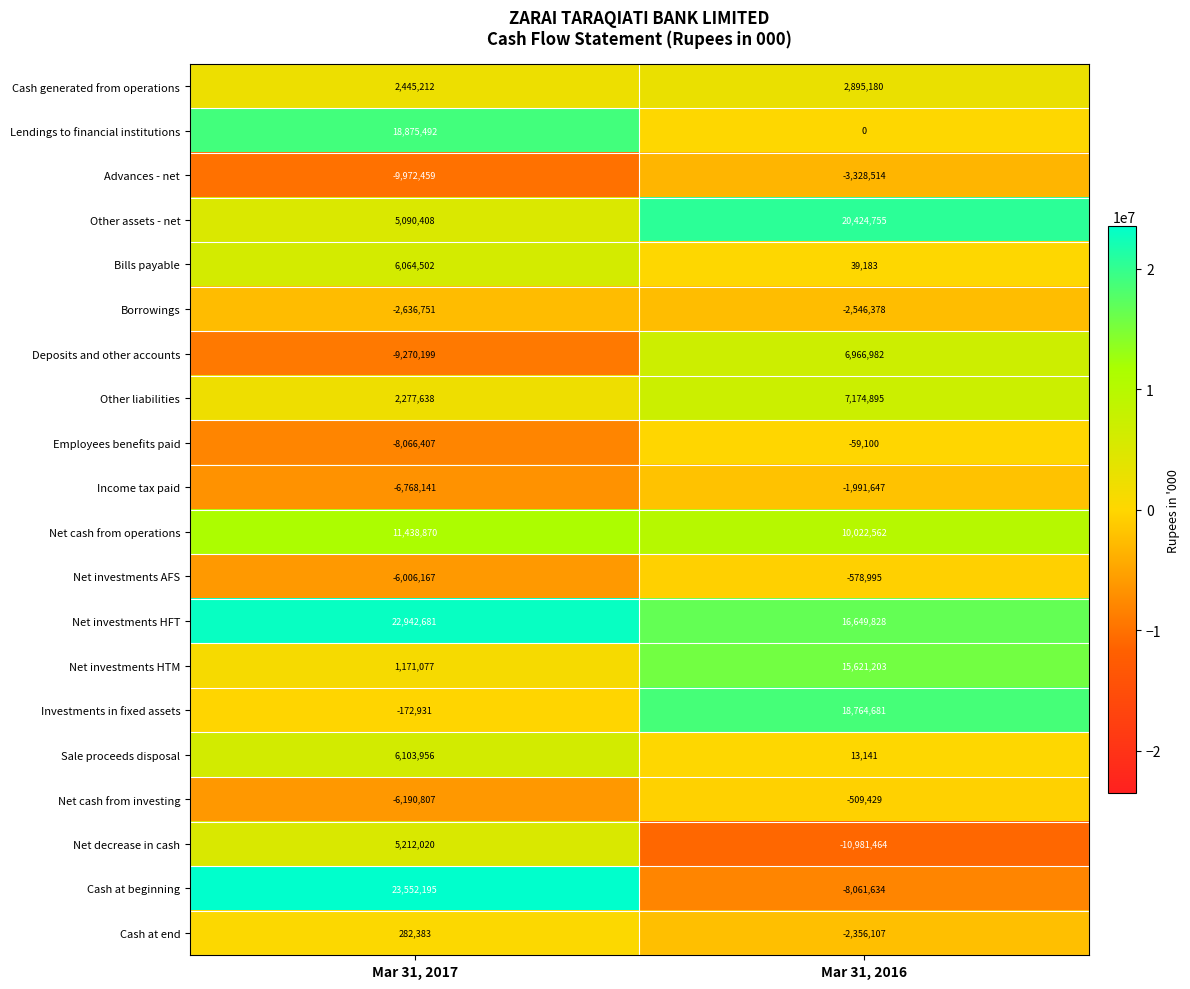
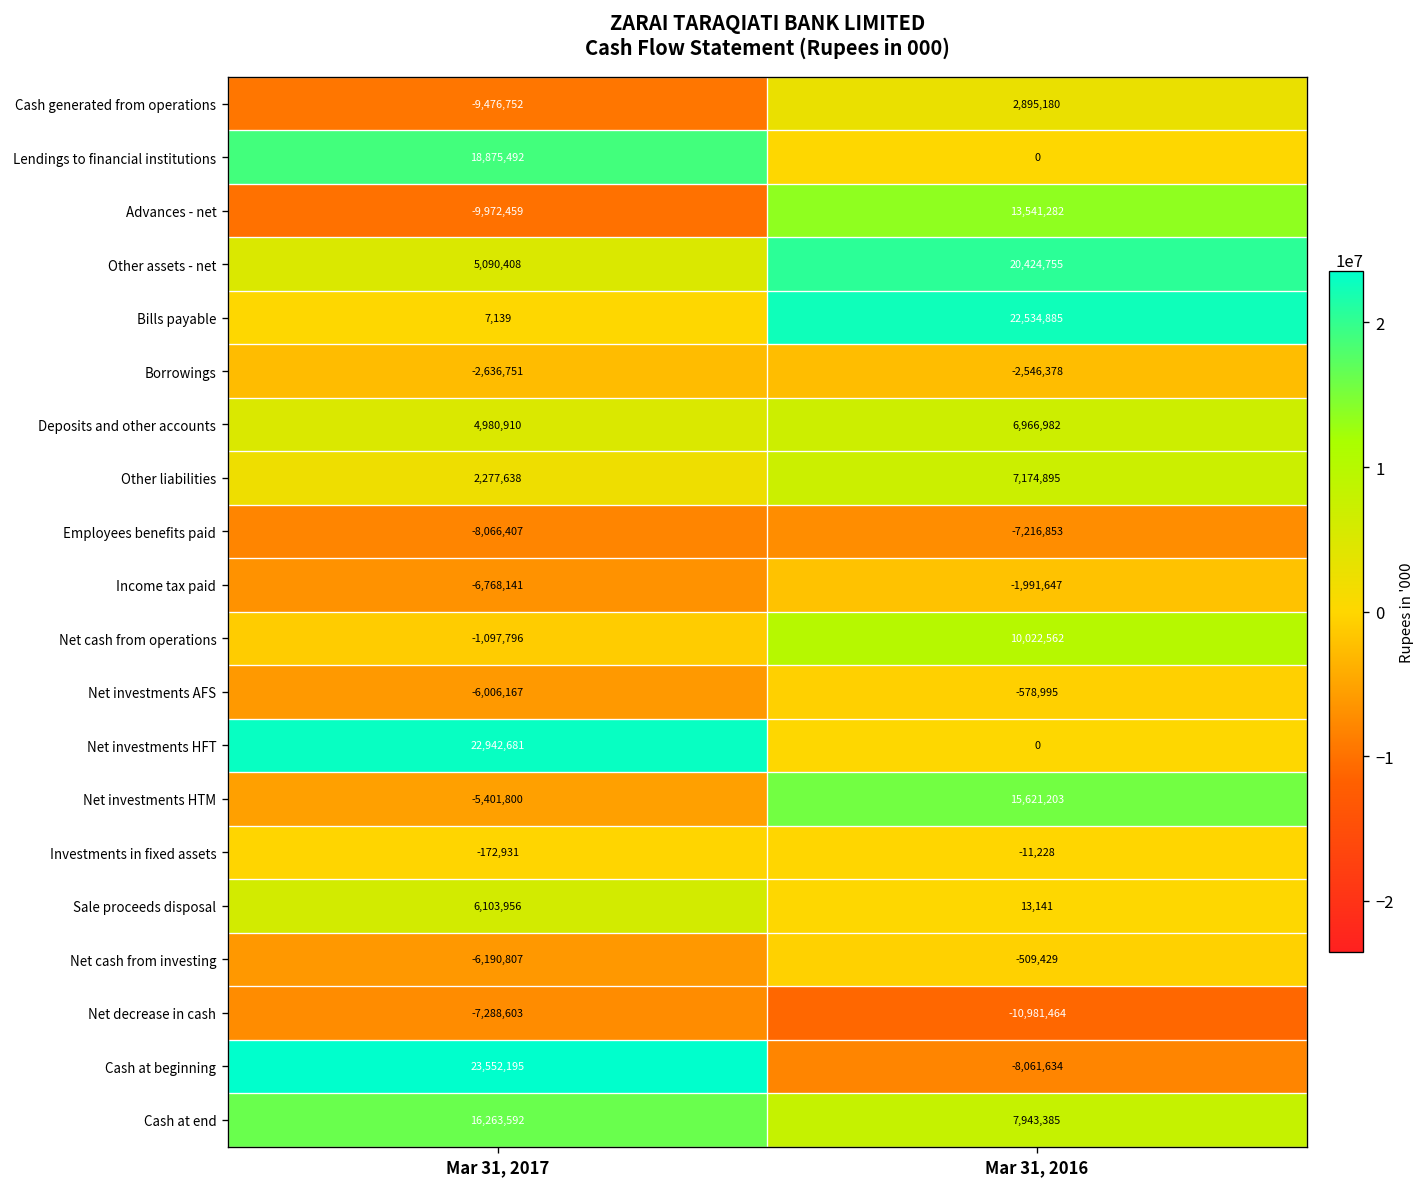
Cash generated from operations, Mar 31, 2017: 2,445,212 -> -9,476,752
Advances - net, Mar 31, 2016: -3,328,514 -> 13,541,282
Bills payable, Mar 31, 2017: 6,064,502 -> 7,139
Bills payable, Mar 31, 2016: 39,183 -> 22,534,885
Deposits and other accounts, Mar 31, 2017: -9,270,199 -> 4,980,910
Employees benefits paid, Mar 31, 2016: -59,100 -> -7,216,853
Net cash from operations, Mar 31, 2017: 11,438,870 -> -1,097,796
Net investments HFT, Mar 31, 2016: 16,649,828 -> 0
Net investments HTM, Mar 31, 2017: 1,171,077 -> -5,401,800
Investments in fixed assets, Mar 31, 2016: 18,764,681 -> -11,228
Net decrease in cash, Mar 31, 2017: 5,212,020 -> -7,288,603
Cash at end, Mar 31, 2017: 282,383 -> 16,263,592
Cash at end, Mar 31, 2016: -2,356,107 -> 7,943,385
